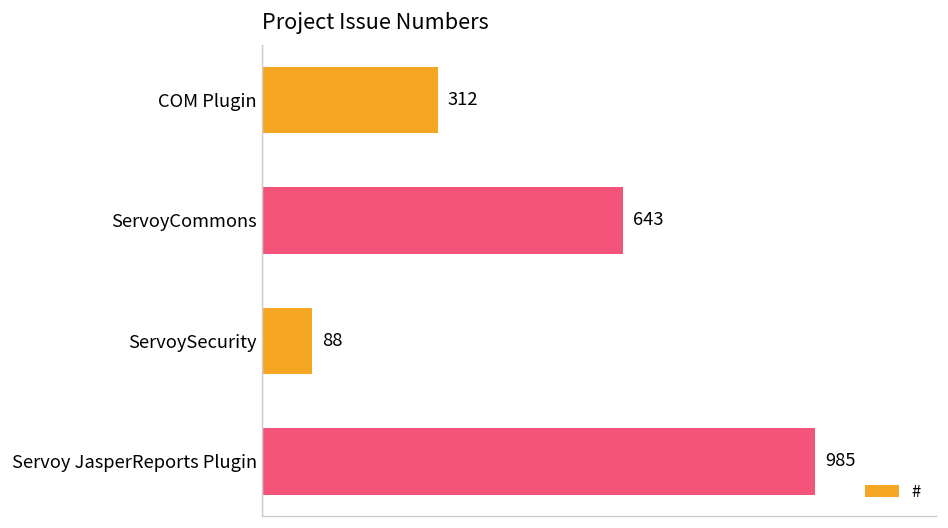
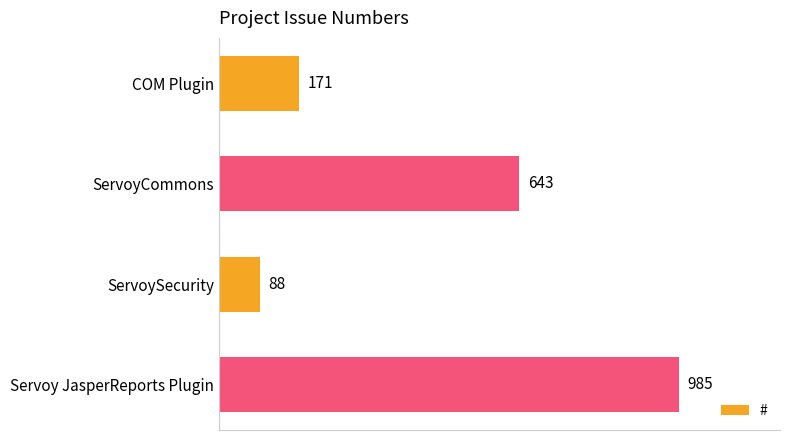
COM Plugin: 312 -> 171
